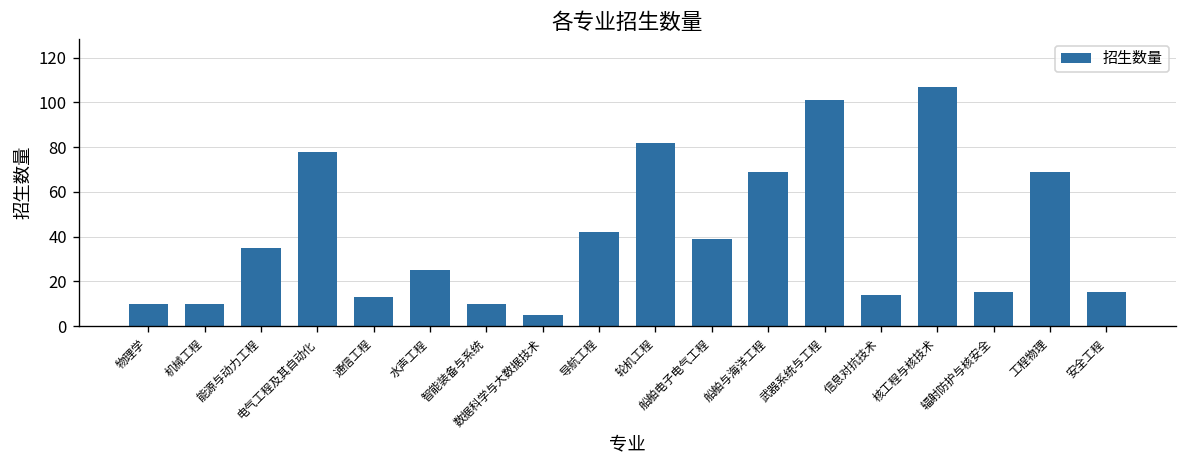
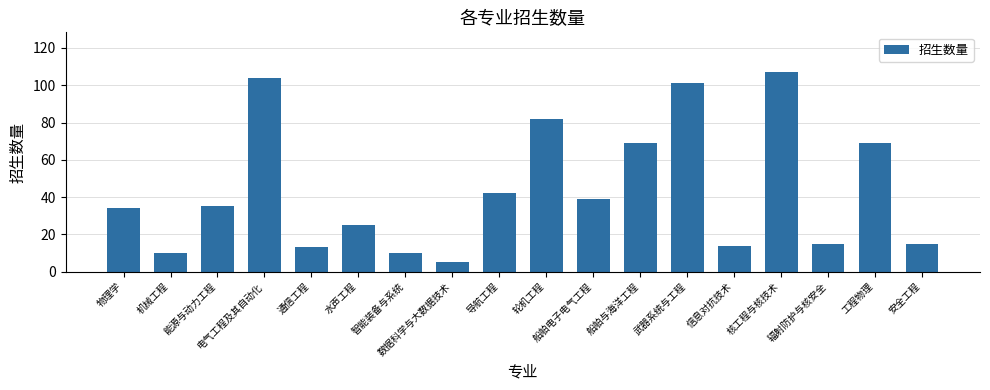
物理学: 10 -> 34
电气工程及其自动化: 78 -> 104
